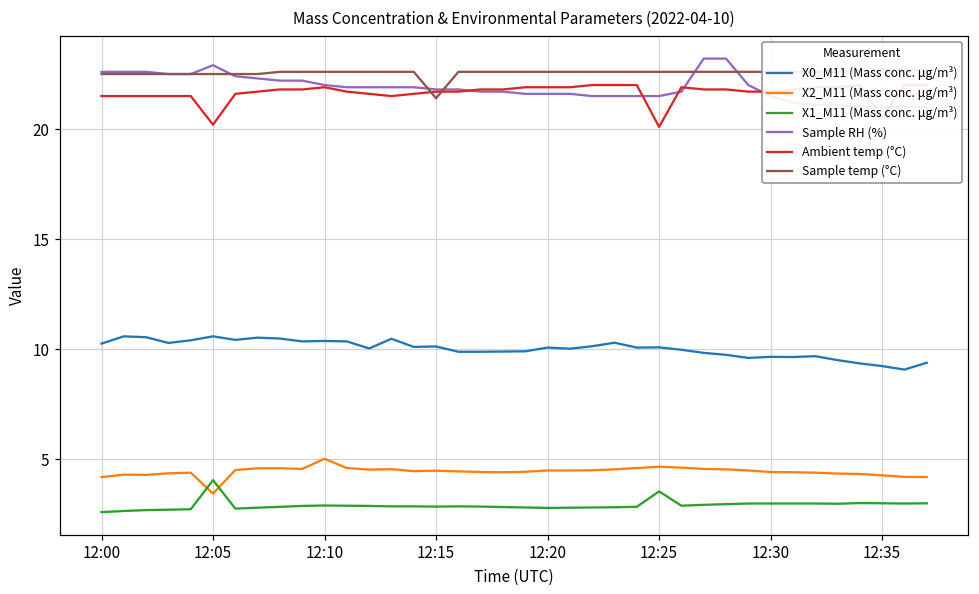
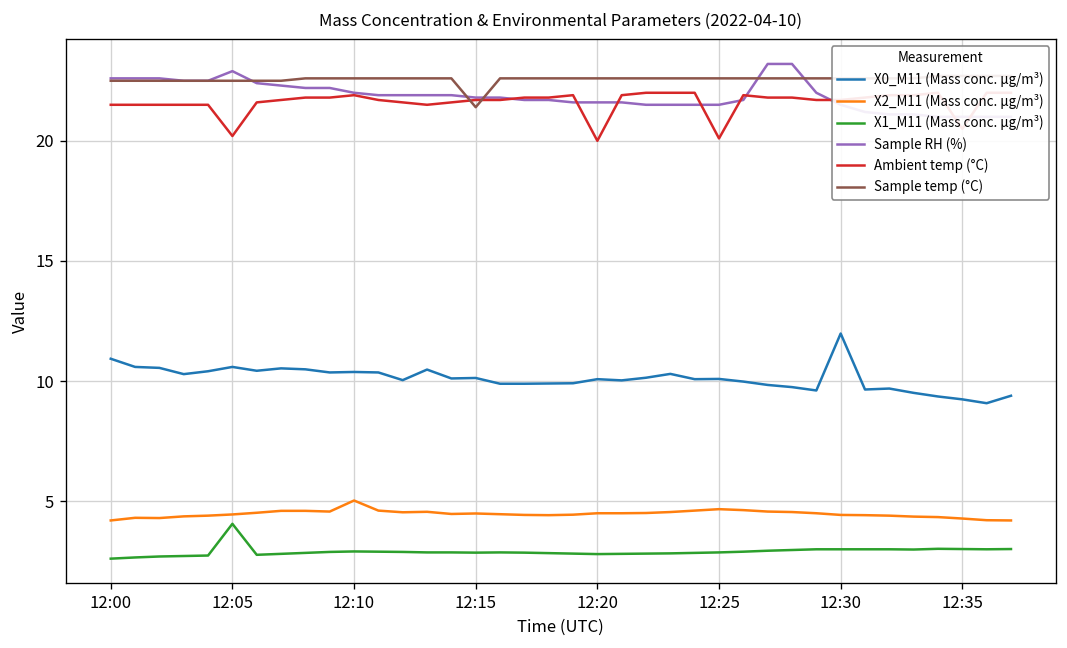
X0_M11 (Mass conc. μg/m³), 12:00: 10.3 -> 10.9
X2_M11 (Mass conc. μg/m³), 12:05: 3.5 -> 4.5
Ambient temp (°C), 12:20: 21.9 -> 20.0
X1_M11 (Mass conc. μg/m³), 12:25: 3.6 -> 2.9
X0_M11 (Mass conc. μg/m³), 12:30: 9.7 -> 12.0
